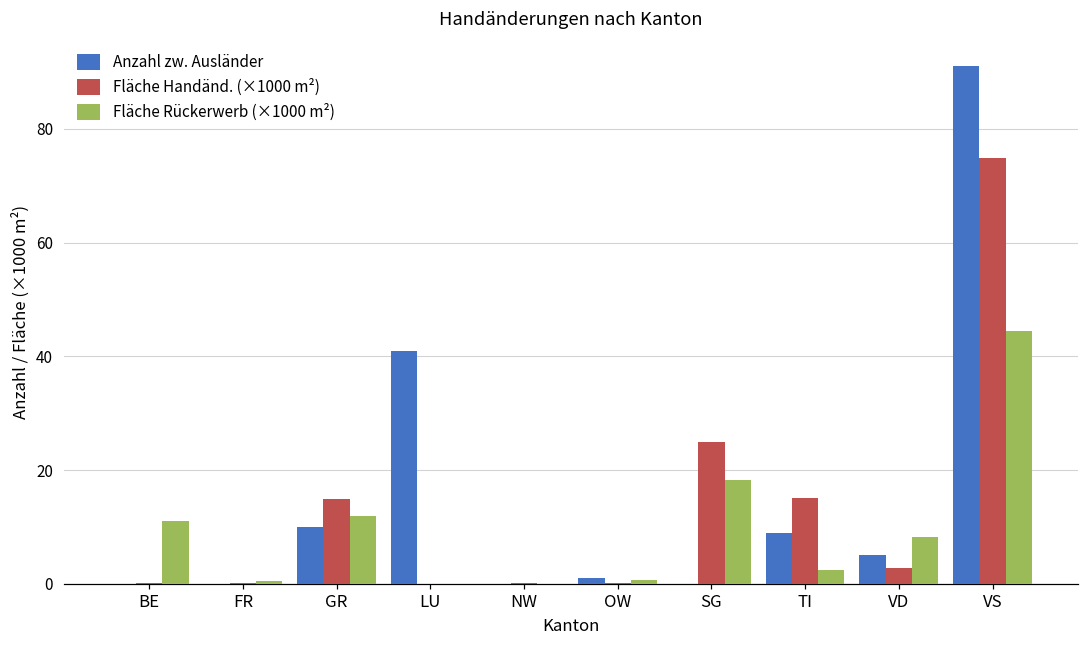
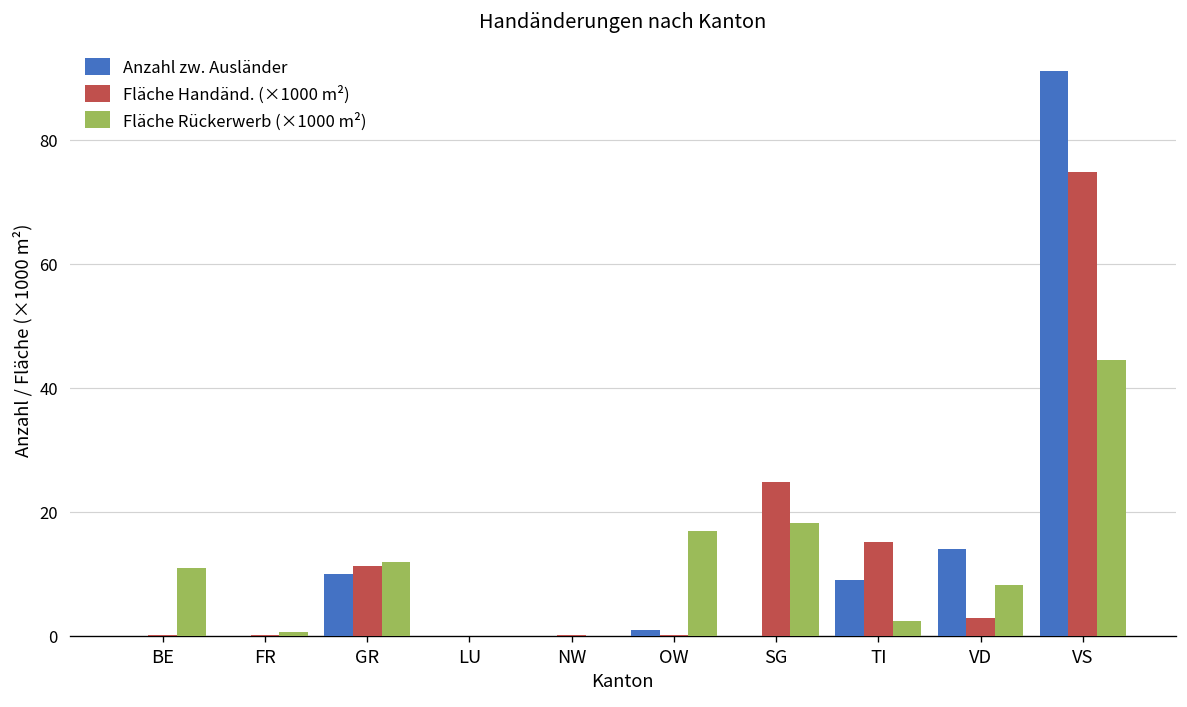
Fläche Handänd. (×1000 m²), GR: 15 -> 11
Anzahl zw. Ausländer, LU: 41 -> 0
Fläche Rückerwerb (×1000 m²), OW: 1 -> 17
Anzahl zw. Ausländer, VD: 5 -> 14
